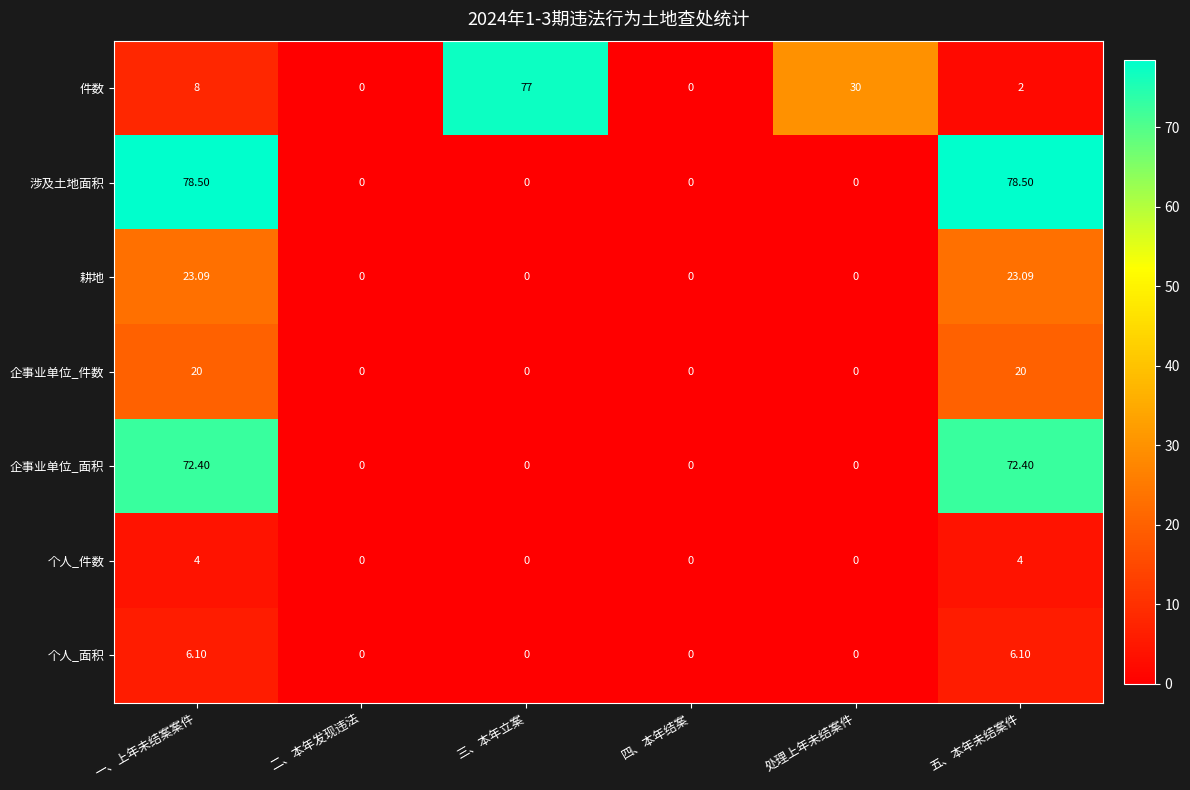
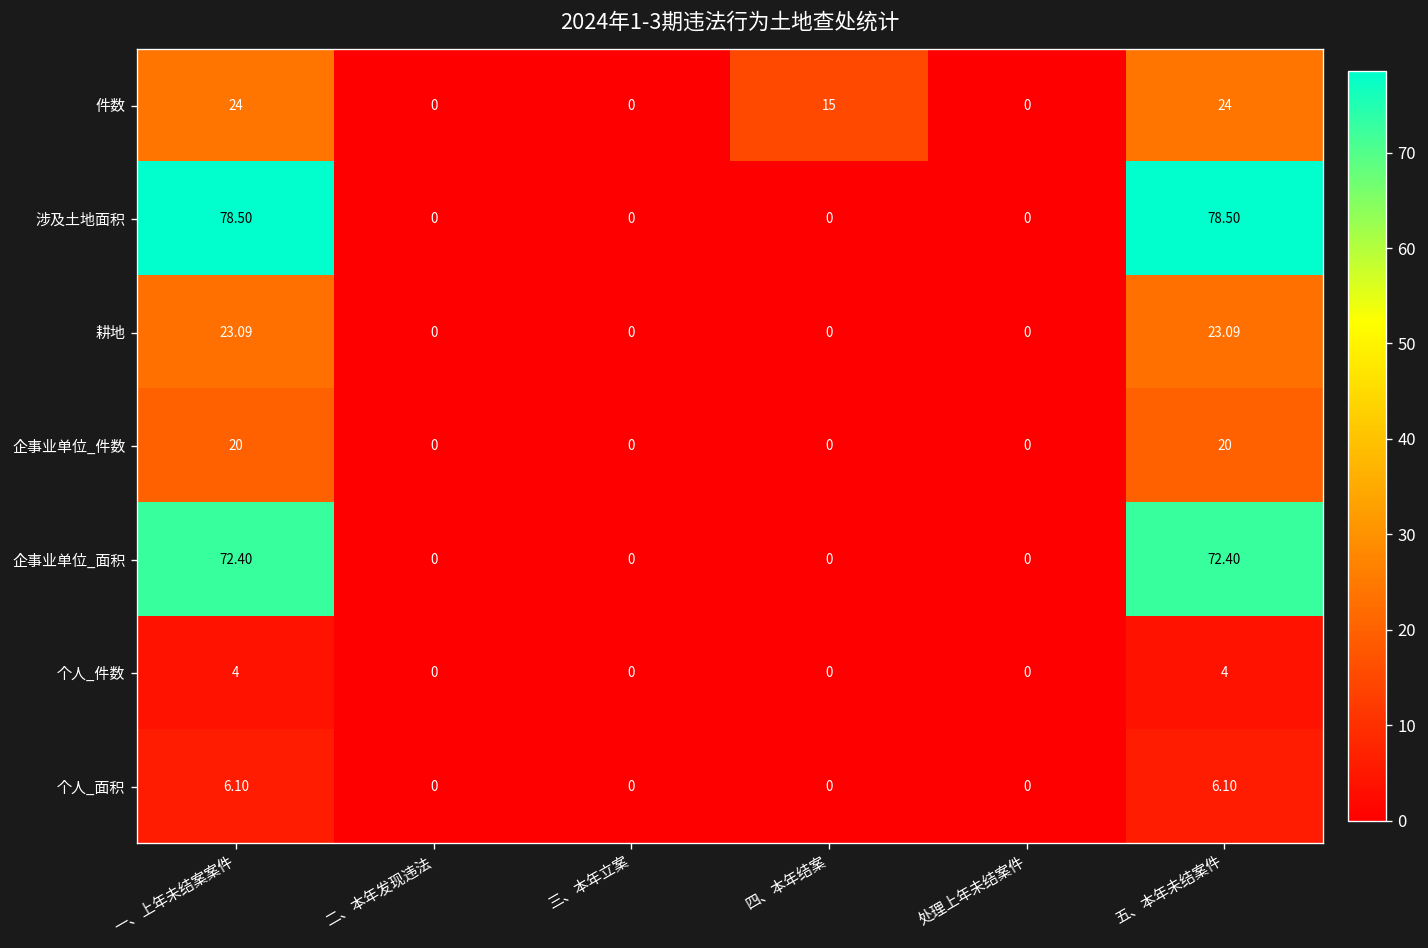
件数, 一、上年未结案案件: 8 -> 24
件数, 三、本年立案: 77 -> 0
件数, 四、本年结案: 0 -> 15
件数, 处理上年未结案件: 30 -> 0
件数, 五、本年未结案件: 2 -> 24
